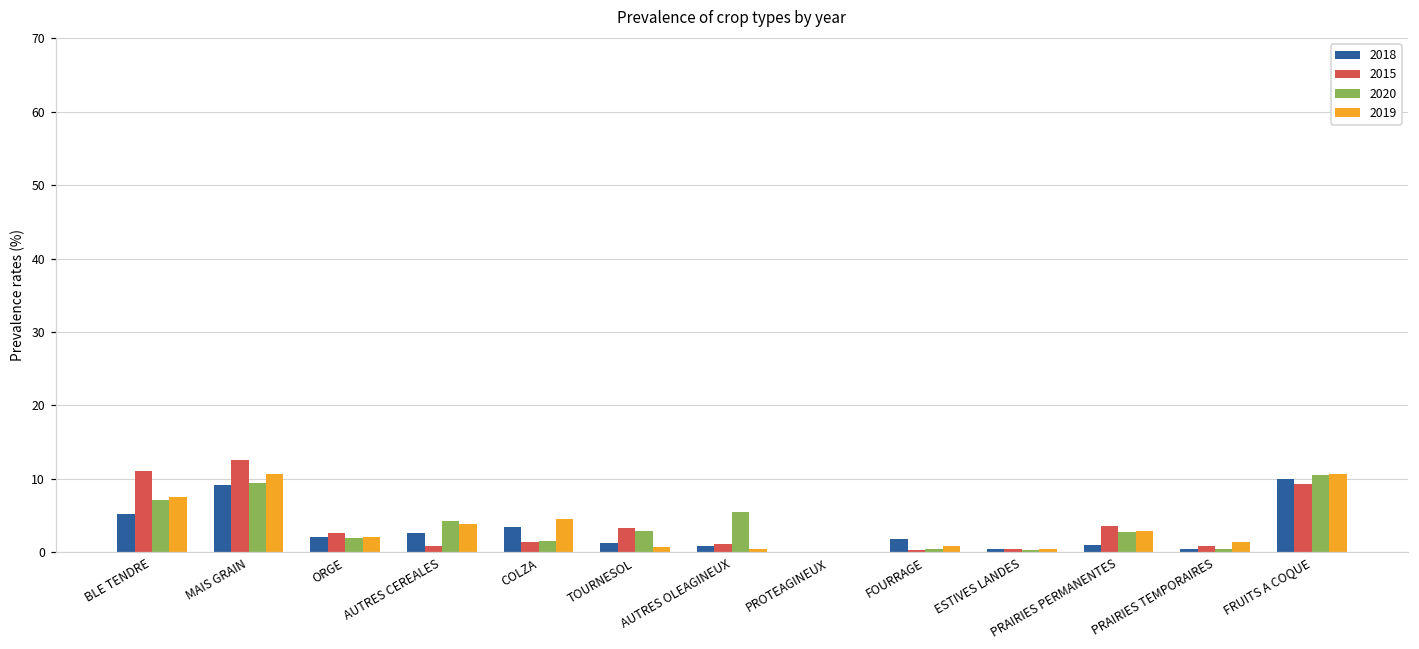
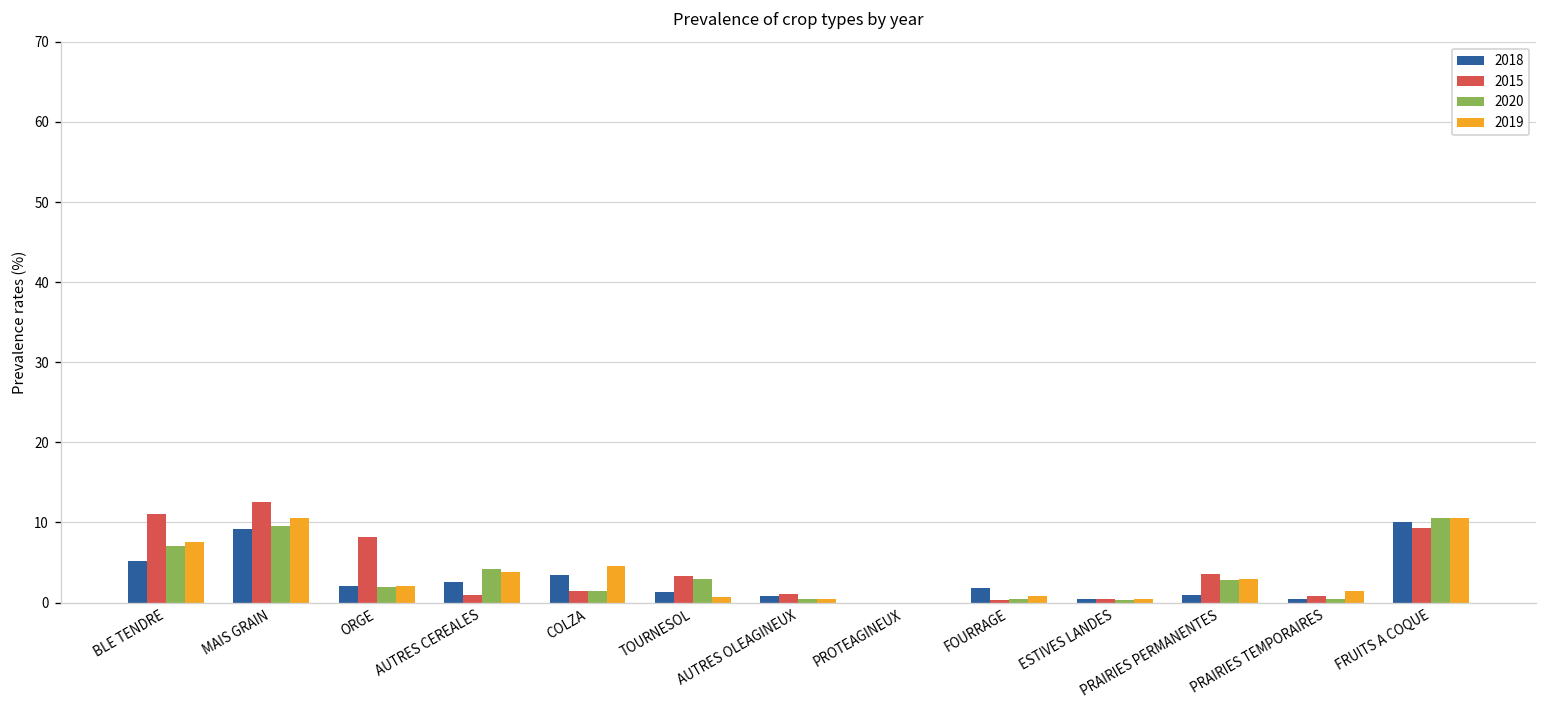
2015, ORGE: 3 -> 8
2020, AUTRES OLEAGINEUX: 6 -> 1
